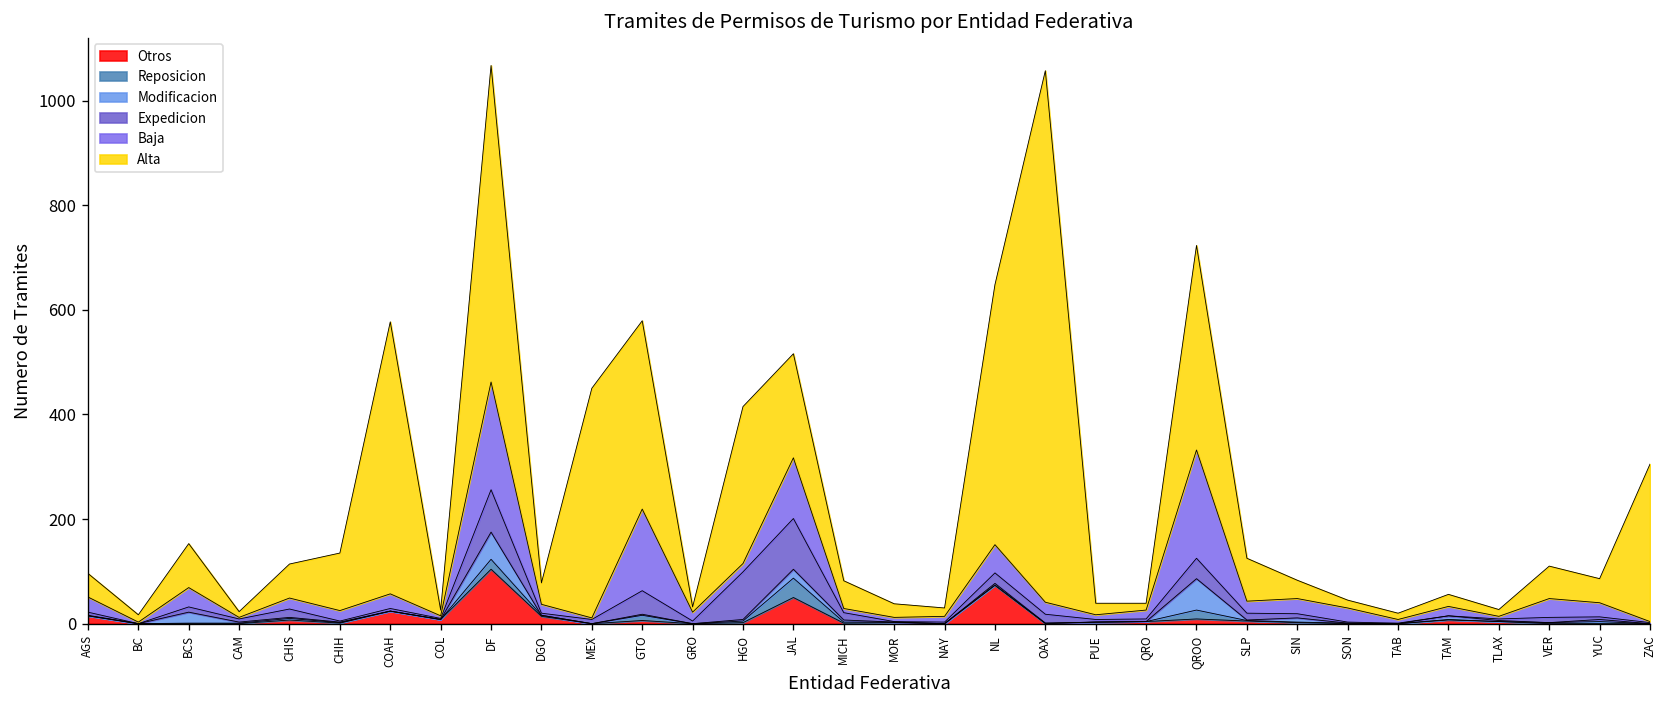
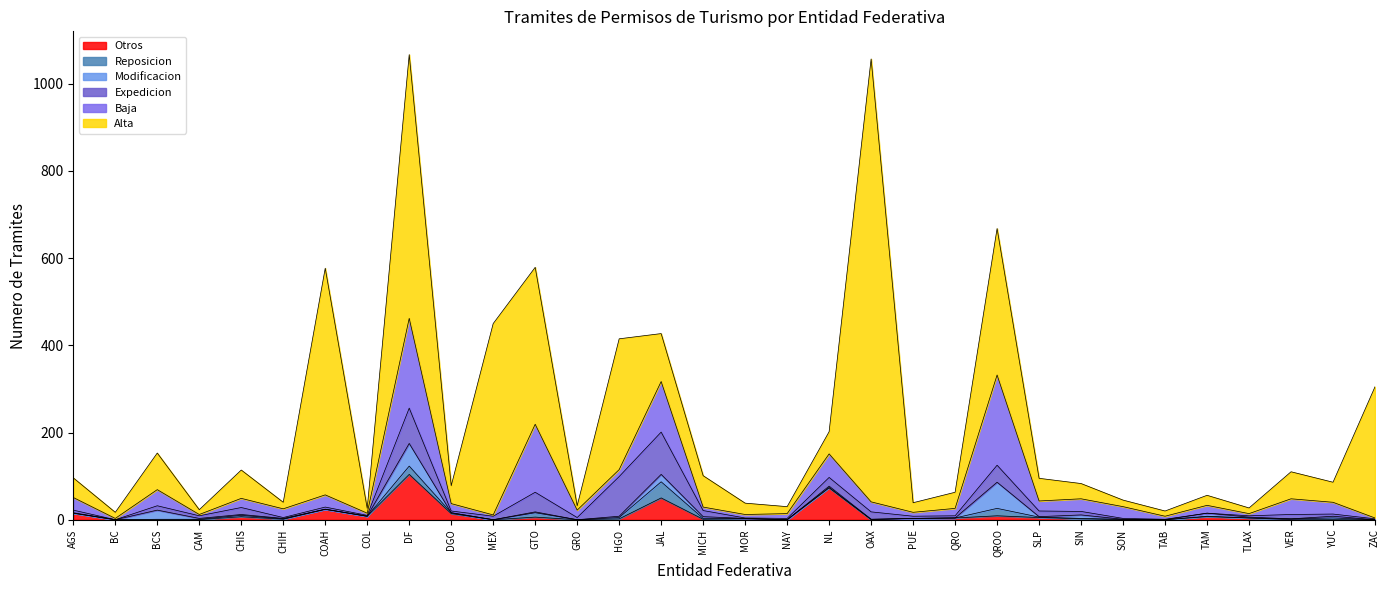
Alta, CHIH: 110 -> 20
Alta, JAL: 200 -> 110
Alta, MICH: 50 -> 70
Alta, NL: 500 -> 50
Alta, QRO: 10 -> 40
Alta, QROO: 390 -> 340
Alta, SLP: 80 -> 50
